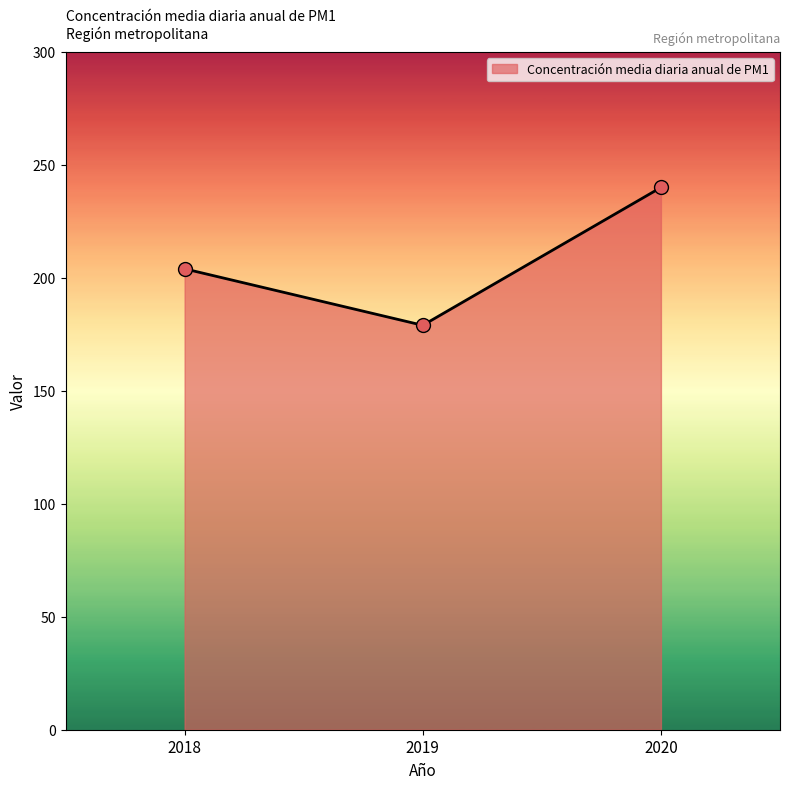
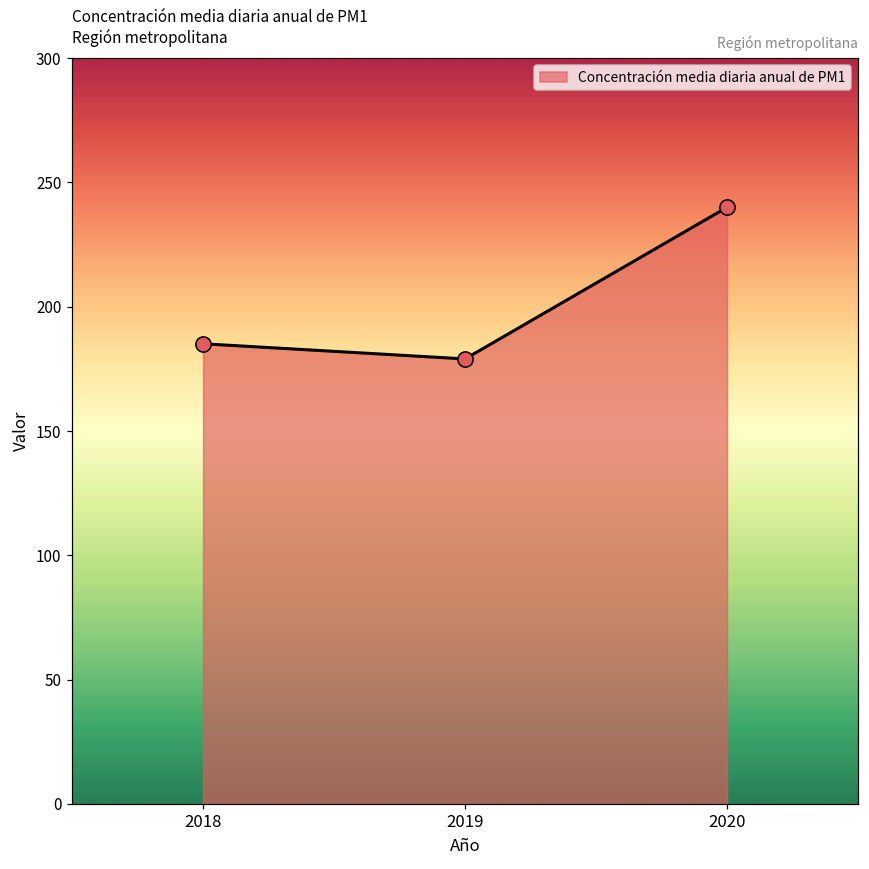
2018: 204 -> 185
